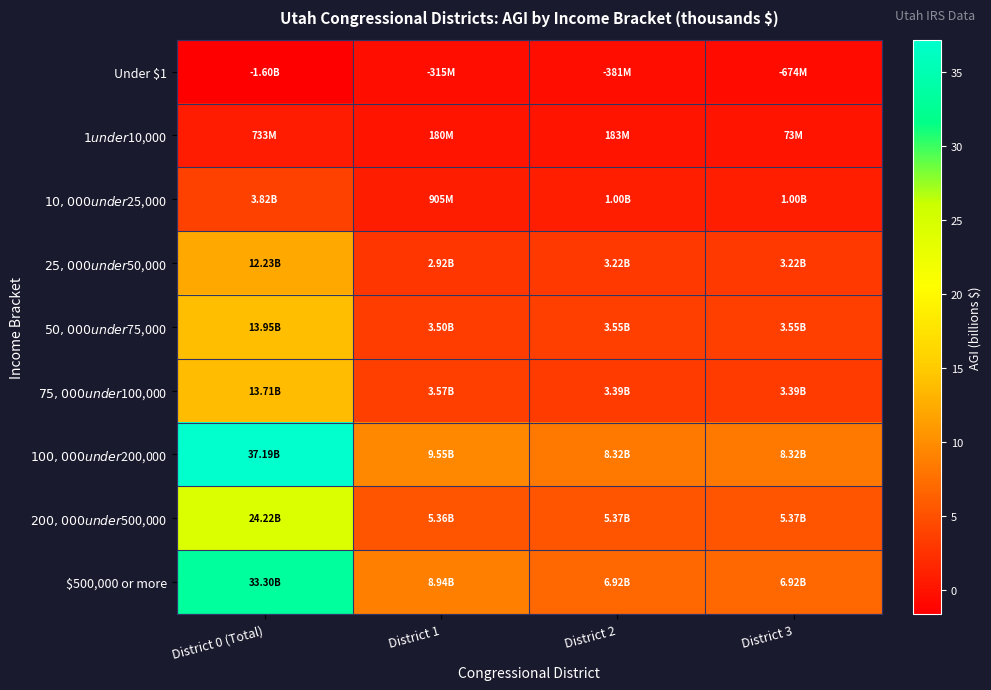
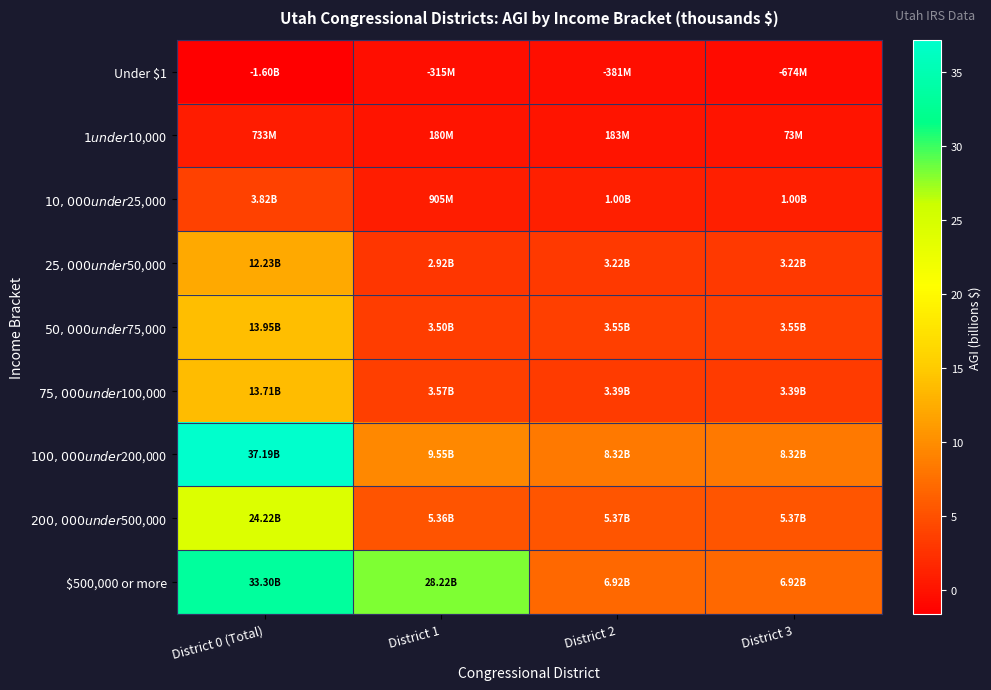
$500,000 or more, District 1: 8.94B -> 28.22B
